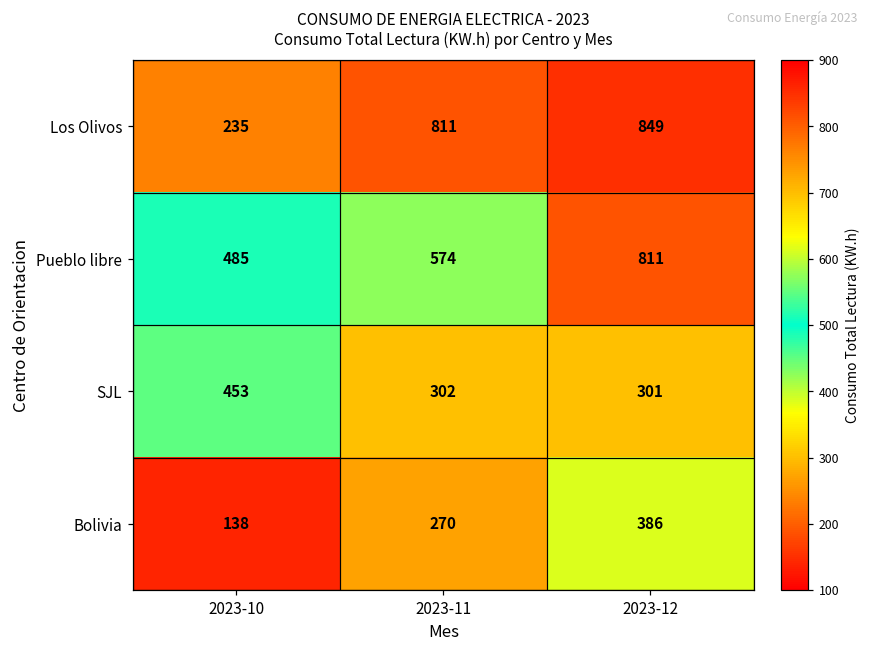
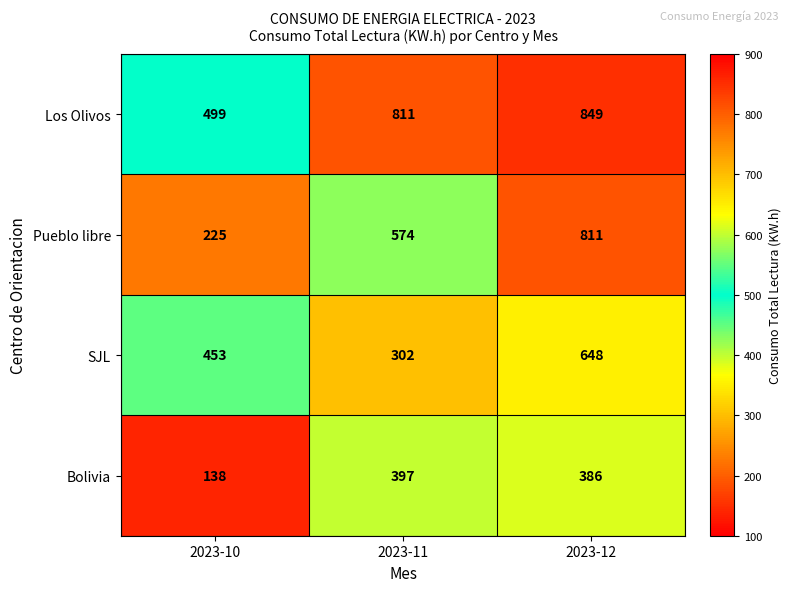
Los Olivos, 2023-10: 235 -> 499
Pueblo libre, 2023-10: 485 -> 225
SJL, 2023-12: 301 -> 648
Bolivia, 2023-11: 270 -> 397
